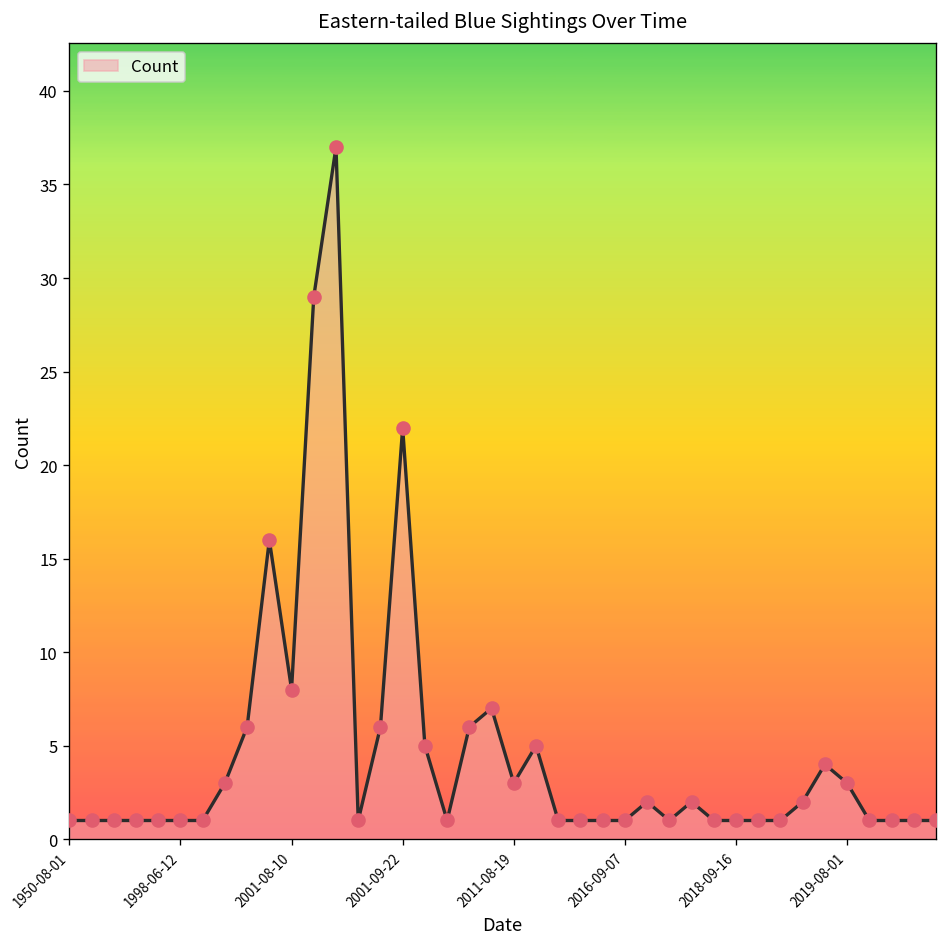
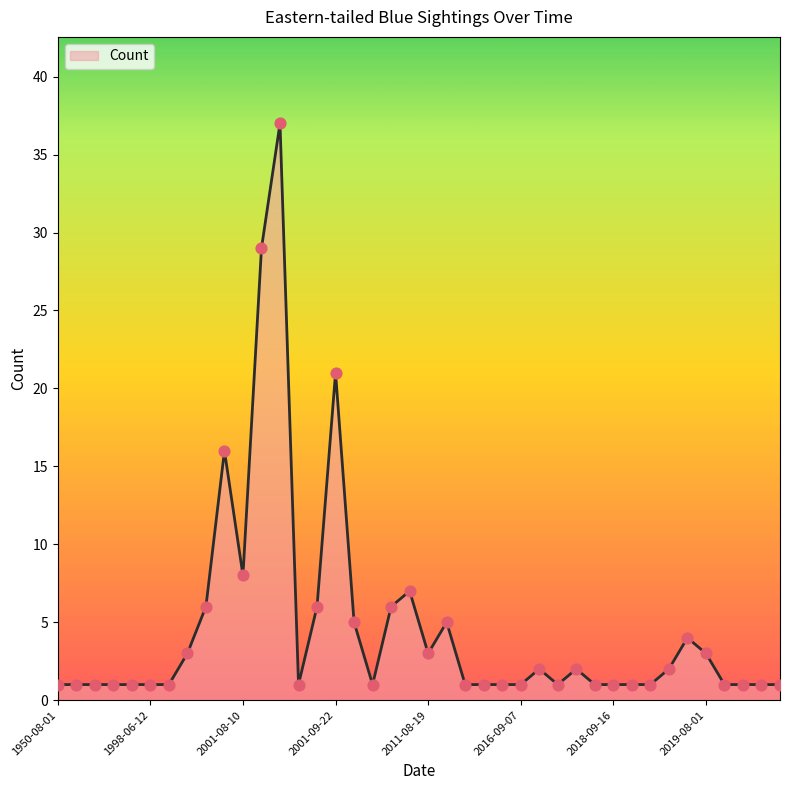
2001-09-22: 22 -> 21
